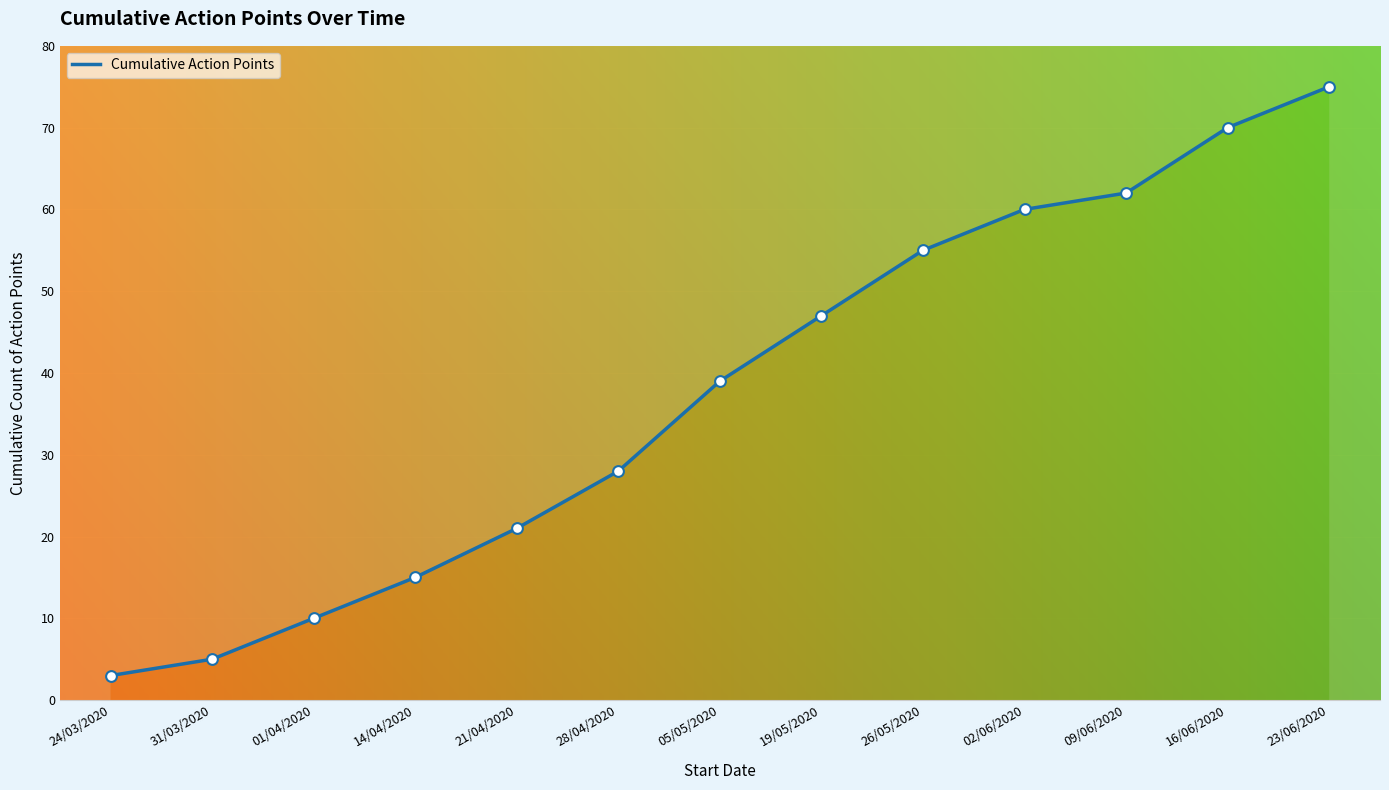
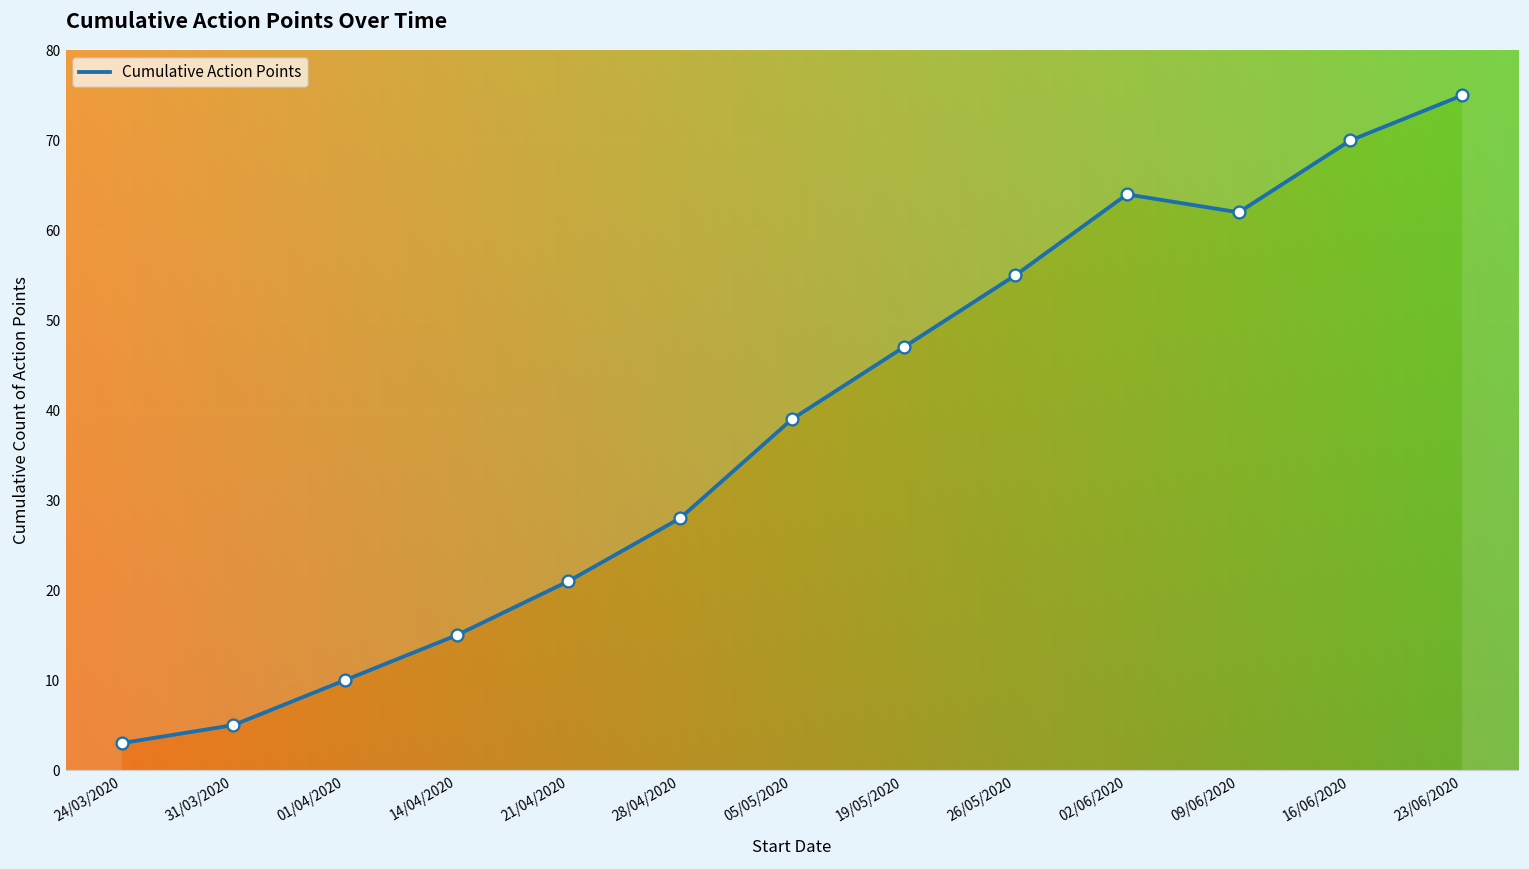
02/06/2020: 60 -> 64
